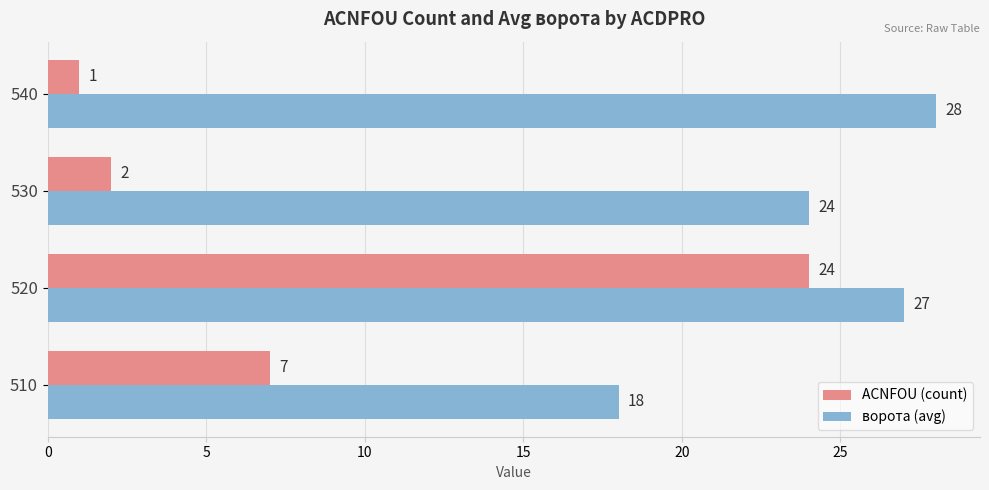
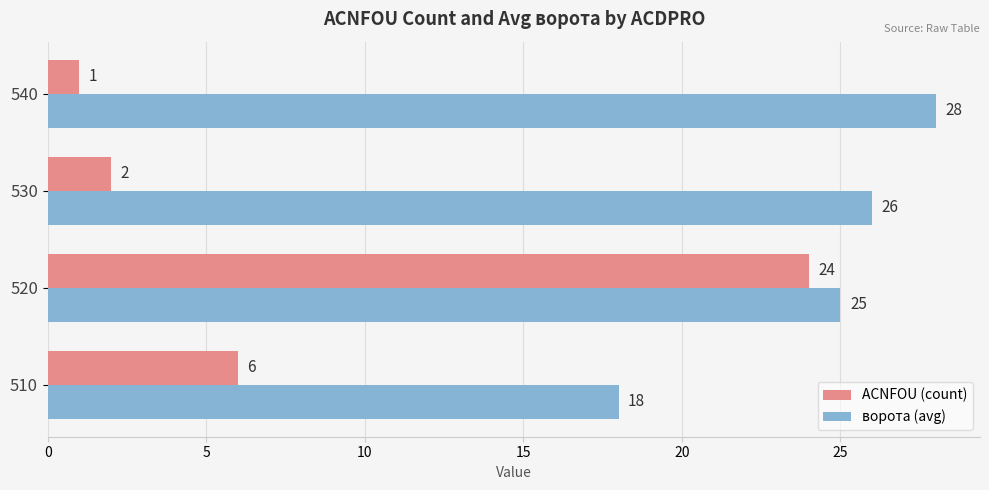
ворота (avg), 530: 24 -> 26
ворота (avg), 520: 27 -> 25
ACNFOU (count), 510: 7 -> 6
